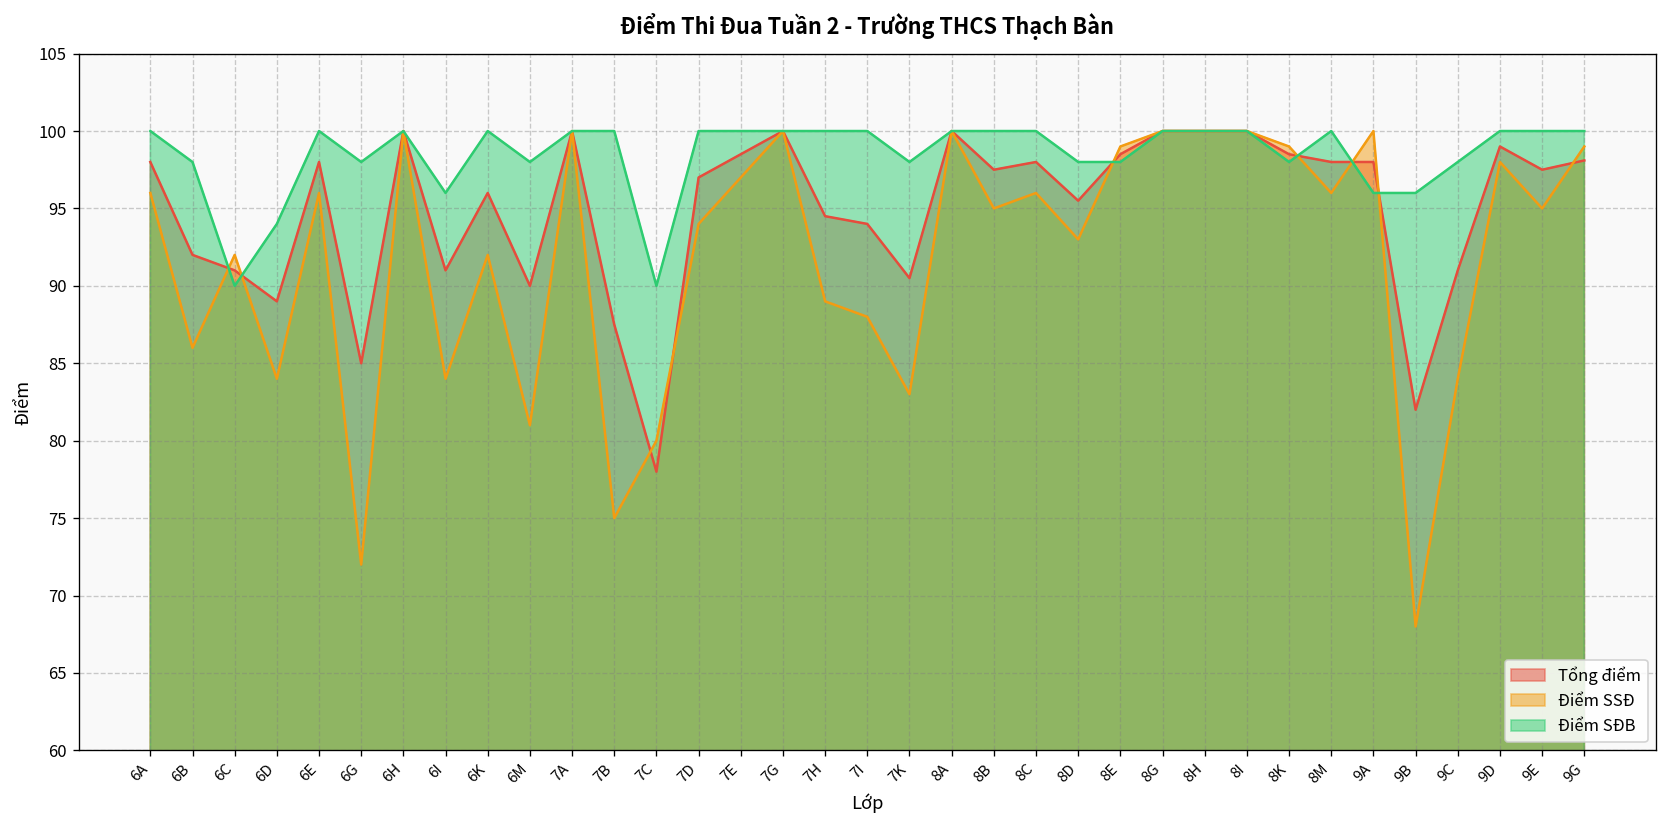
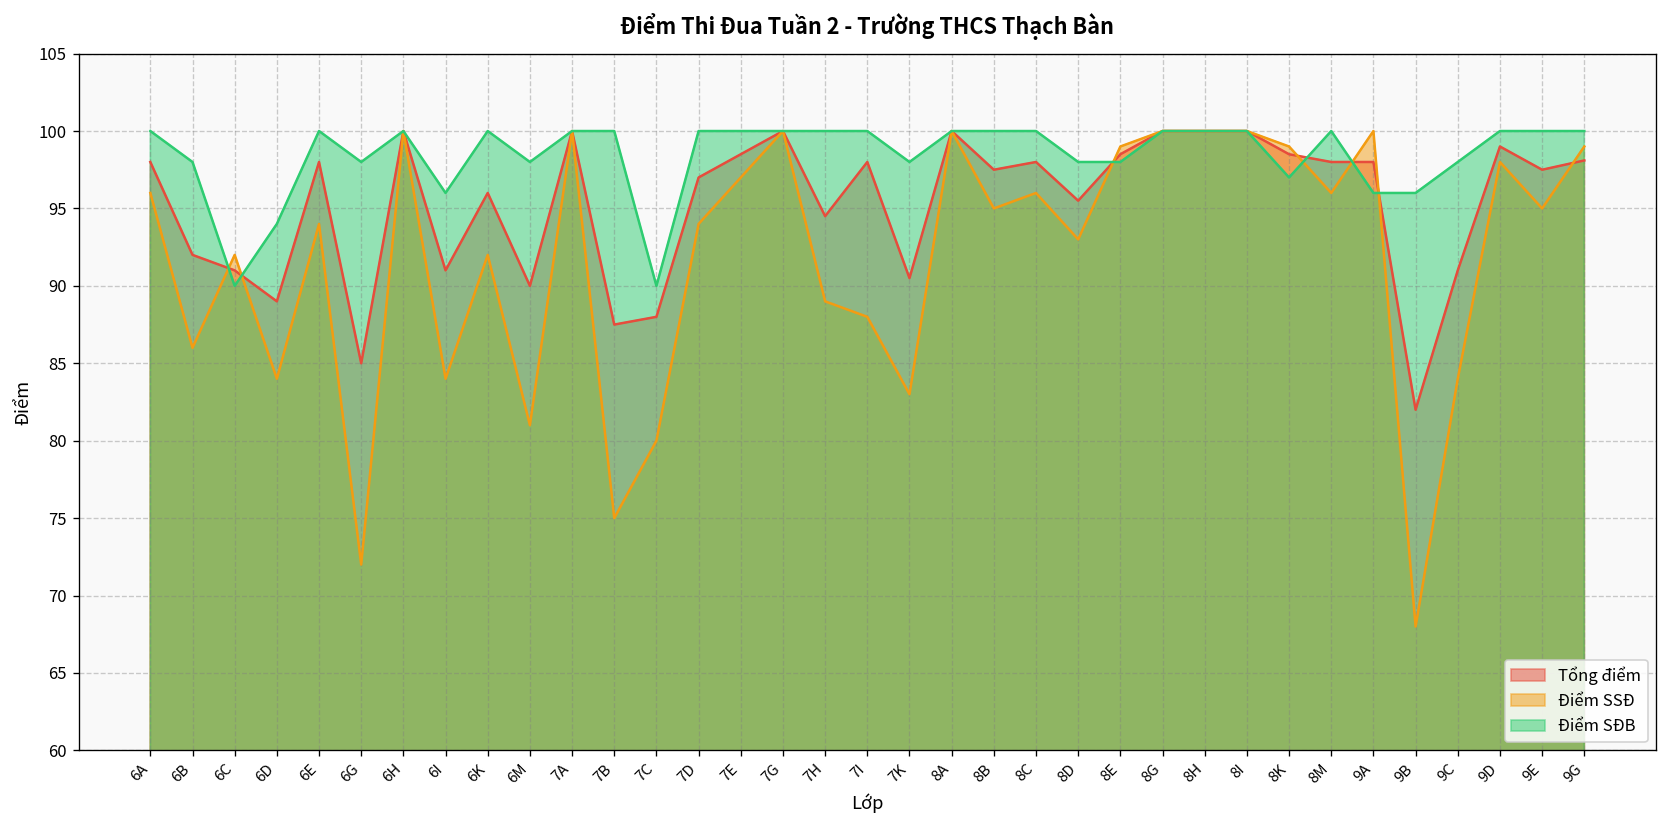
Điểm SSĐ, 6E: 96 -> 94
Tổng điểm, 7C: 78 -> 88
Tổng điểm, 7I: 94 -> 98
Điểm SĐB, 8K: 98 -> 97
